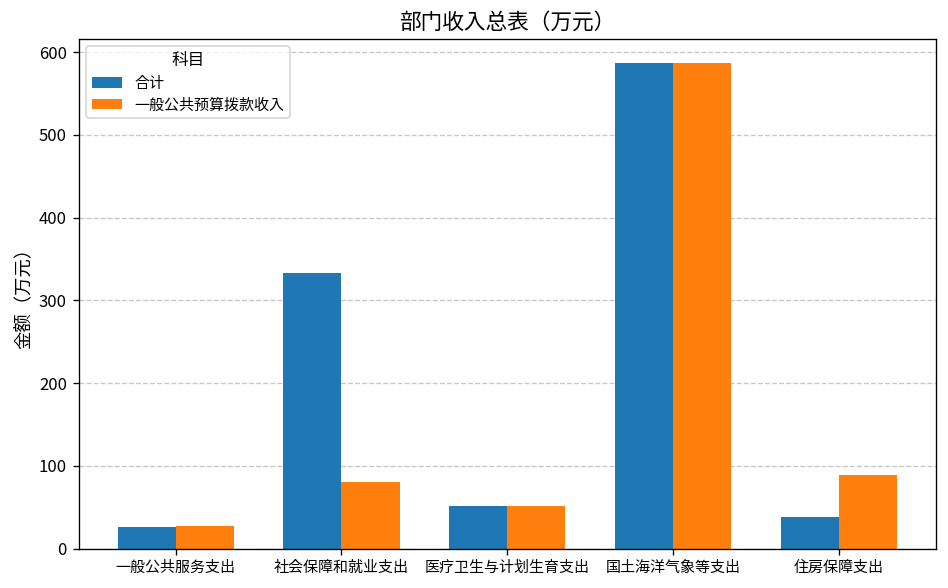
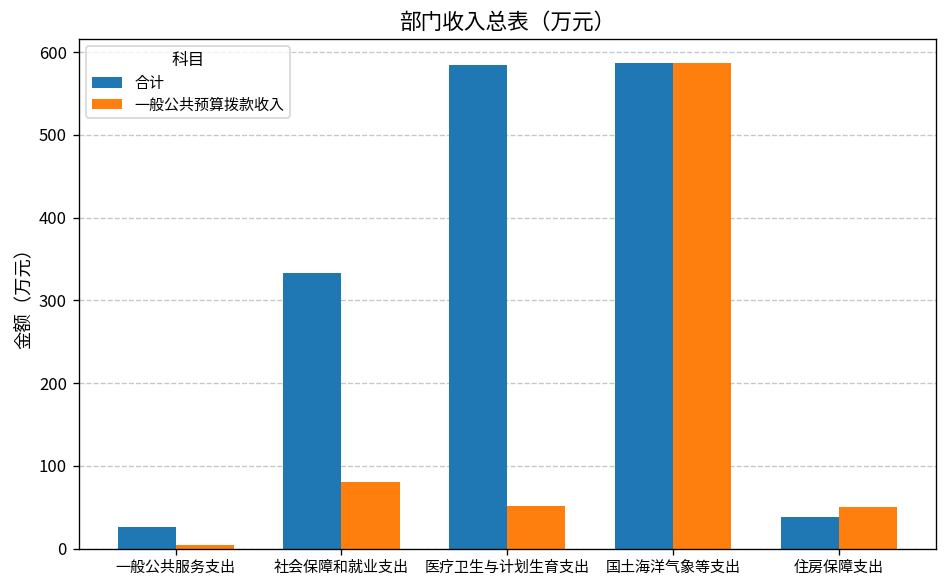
一般公共预算拨款收入, 一般公共服务支出: 30 -> 0
合计, 医疗卫生与计划生育支出: 50 -> 580
一般公共预算拨款收入, 住房保障支出: 90 -> 50
